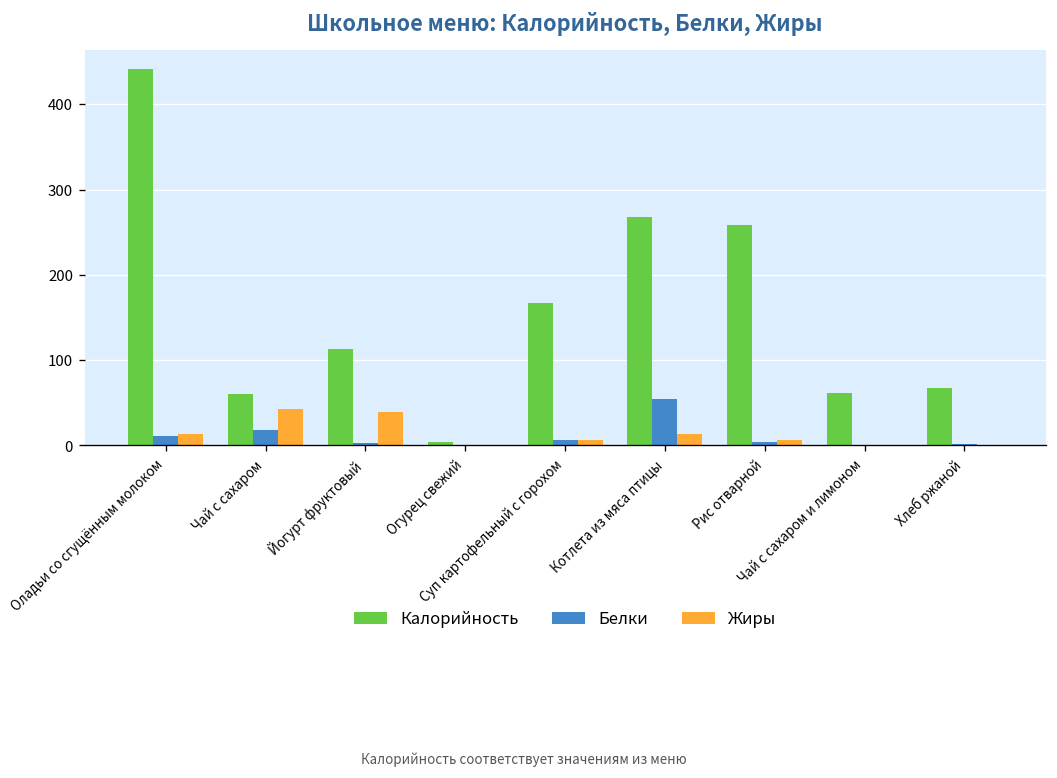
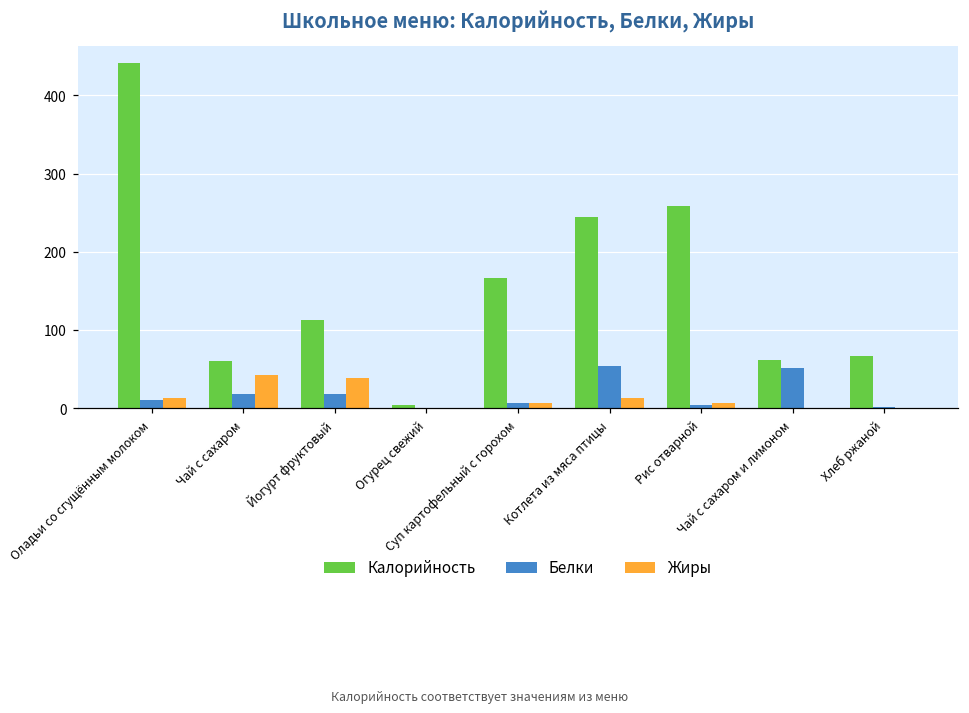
Белки, Йогурт фруктовый: 0 -> 20
Калорийность, Котлета из мяса птицы: 270 -> 240
Белки, Чай с сахаром и лимоном: 0 -> 50
